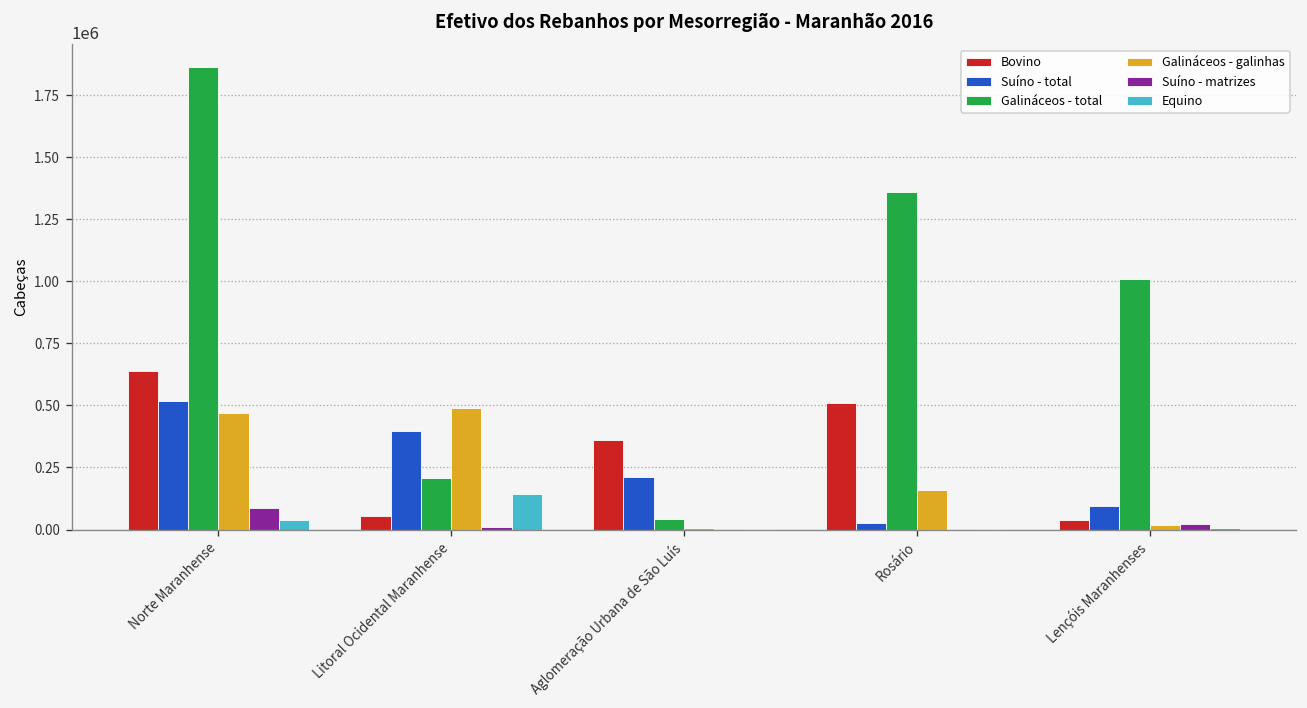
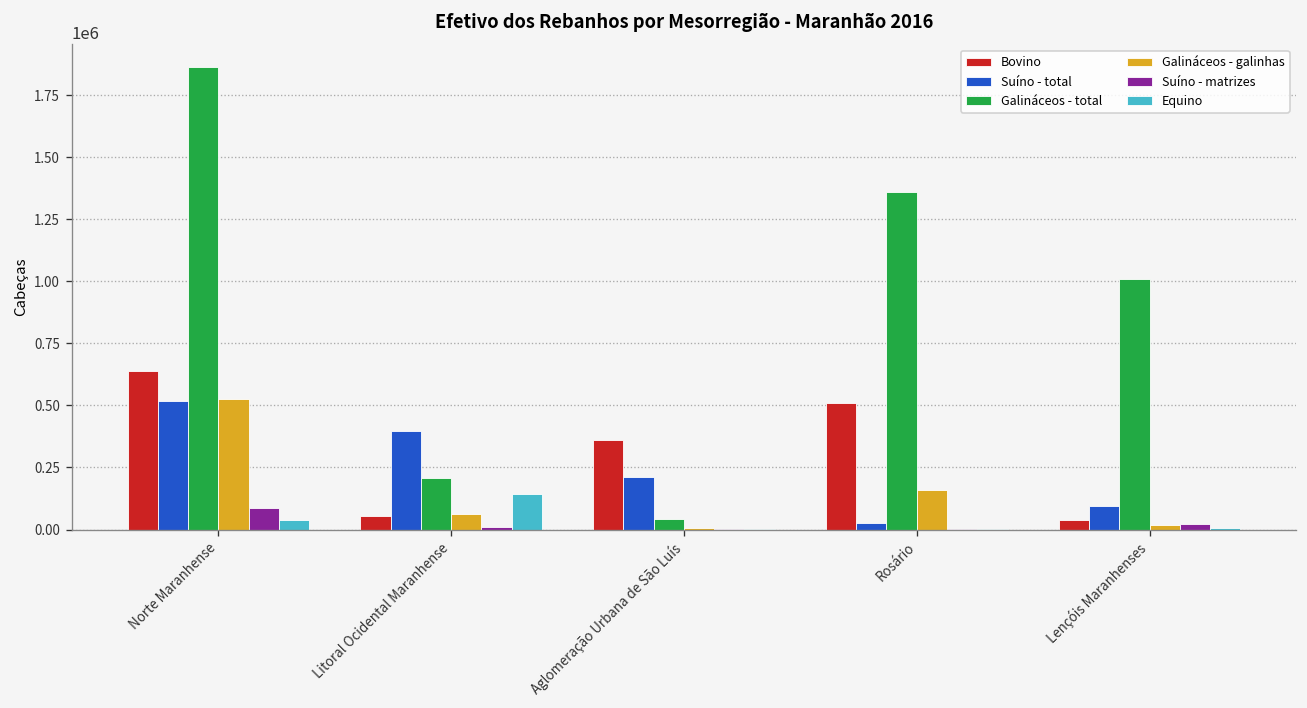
Galináceos - galinhas, Norte Maranhense: 470000 -> 530000
Galináceos - galinhas, Litoral Ocidental Maranhense: 490000 -> 60000
